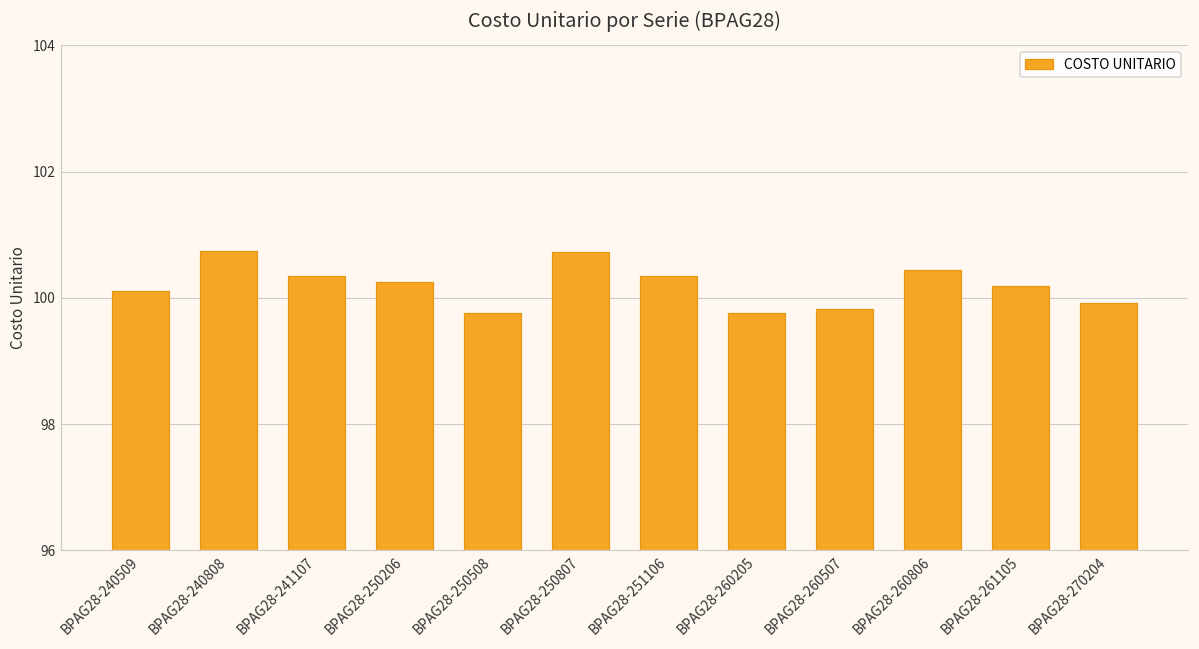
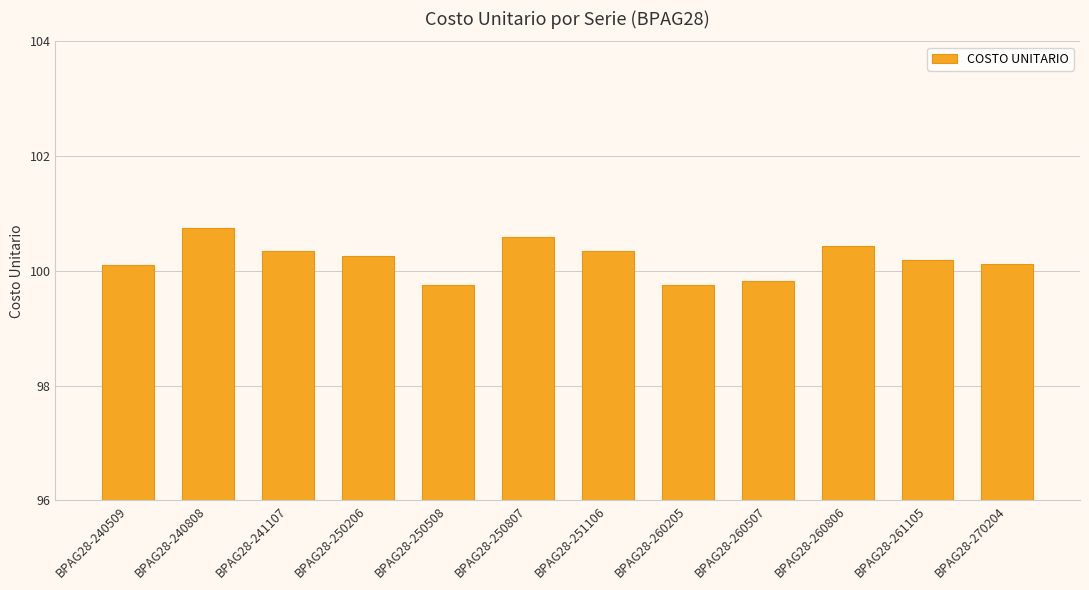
BPAG28-250807: 100.7 -> 100.6
BPAG28-270204: 99.9 -> 100.1
